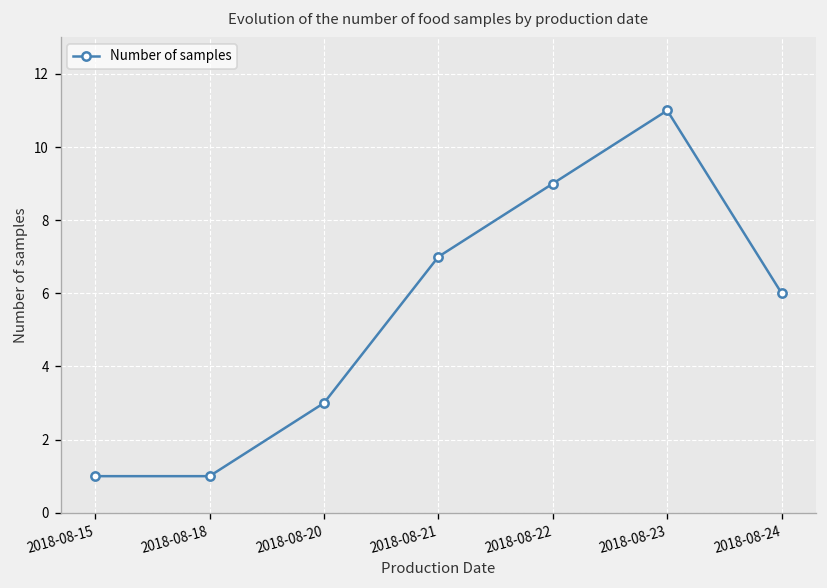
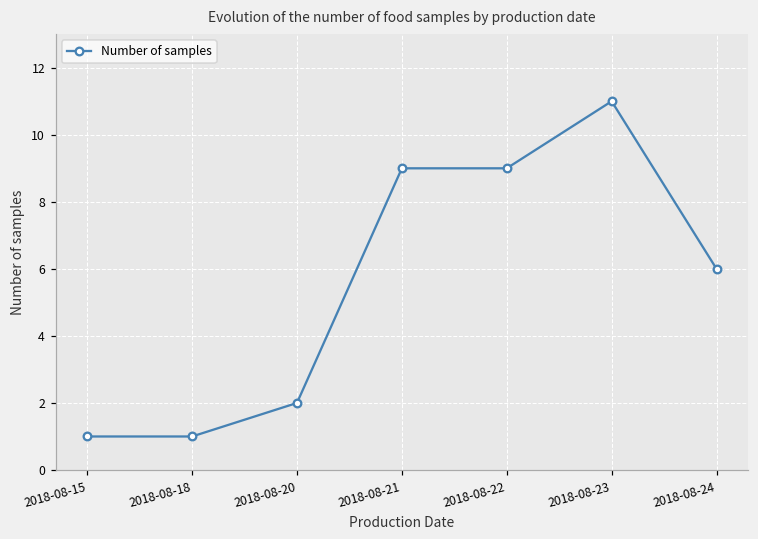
2018-08-20: 3 -> 2
2018-08-21: 7 -> 9
